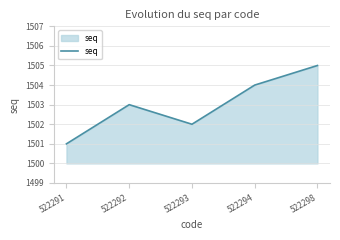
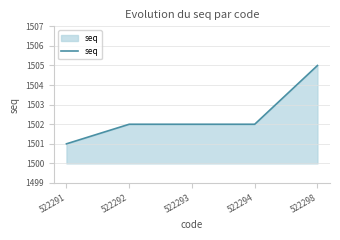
522292: 1503 -> 1502
522294: 1504 -> 1502
